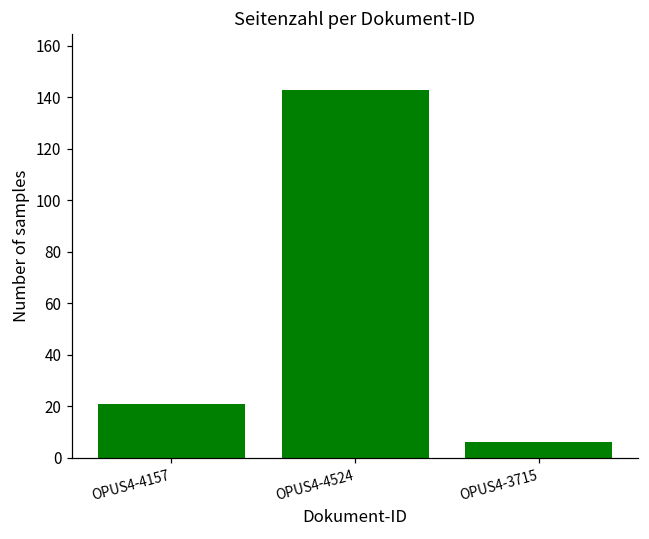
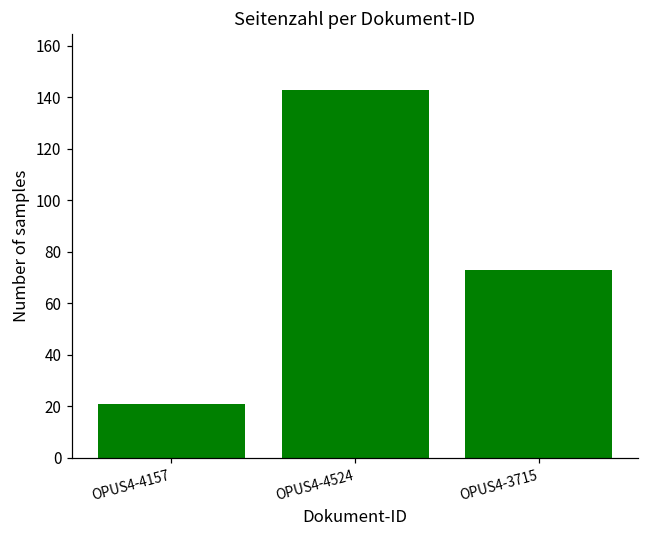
OPUS4-3715: 6 -> 73
